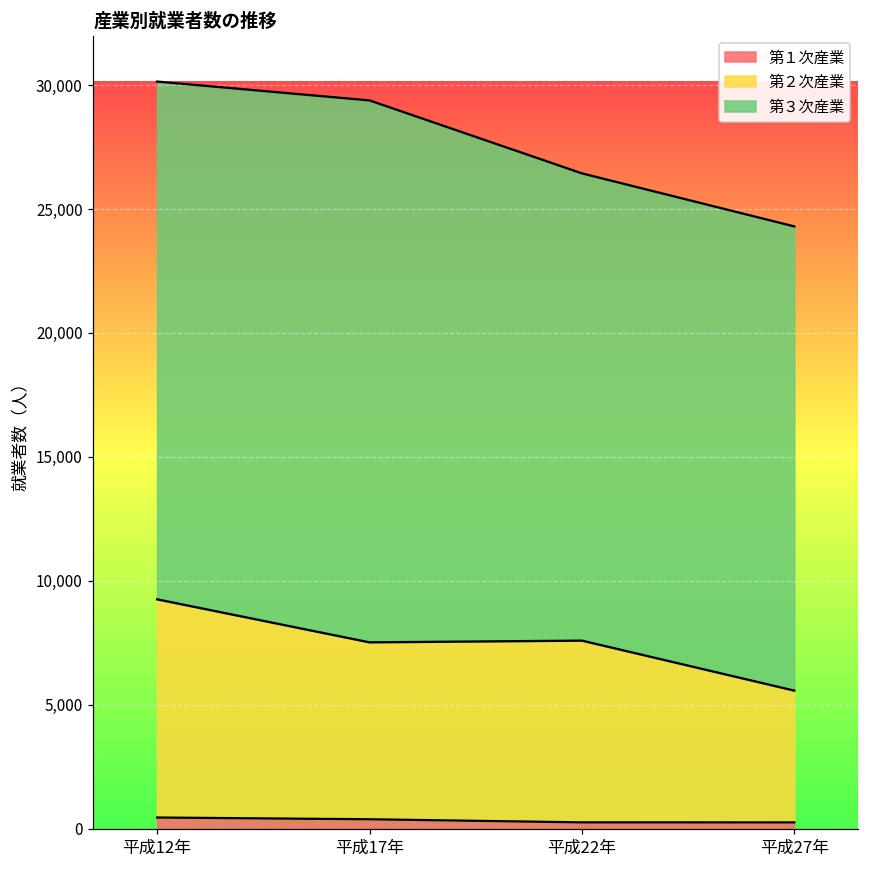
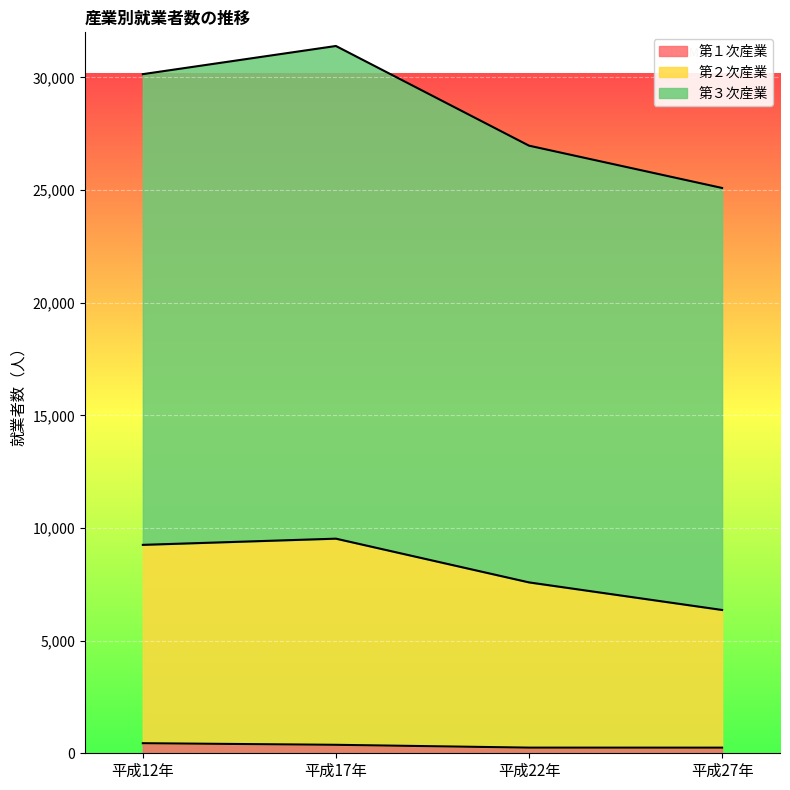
第２次産業, 平成17年: 7,100 -> 9,200
第３次産業, 平成22年: 18,900 -> 19,400
第２次産業, 平成27年: 5,300 -> 6,100
